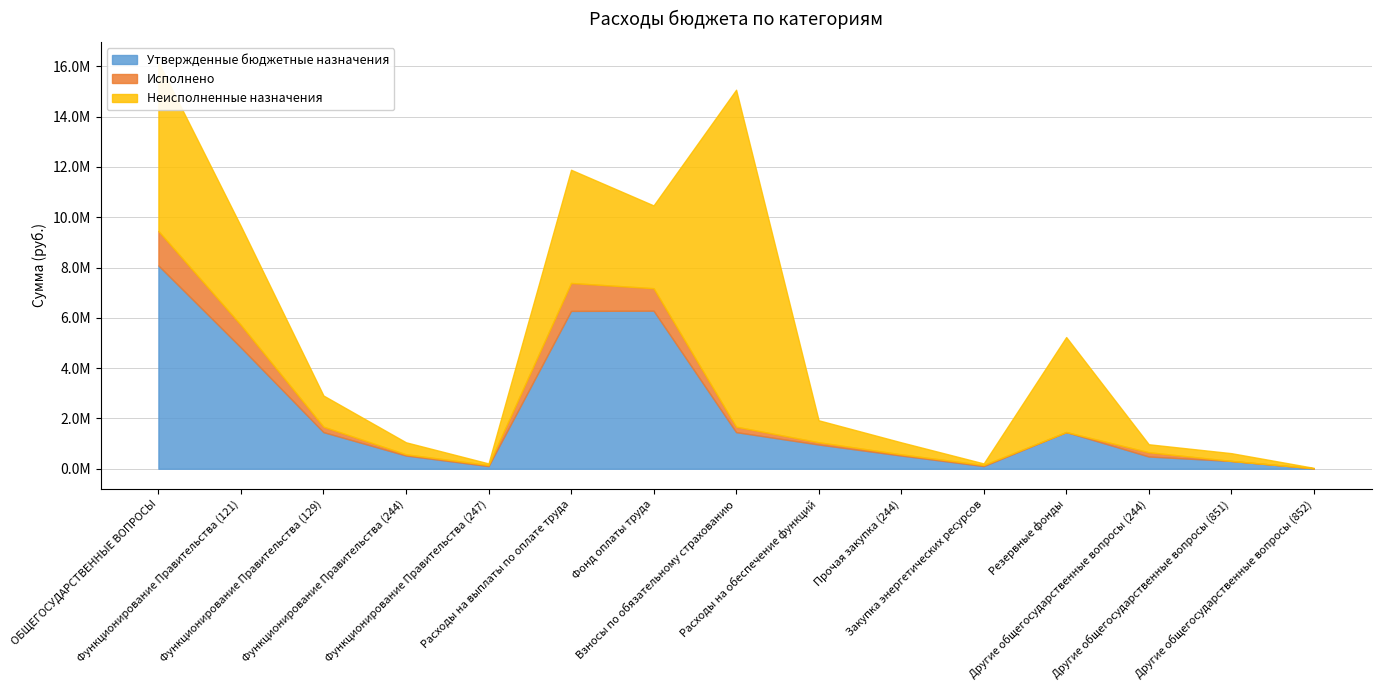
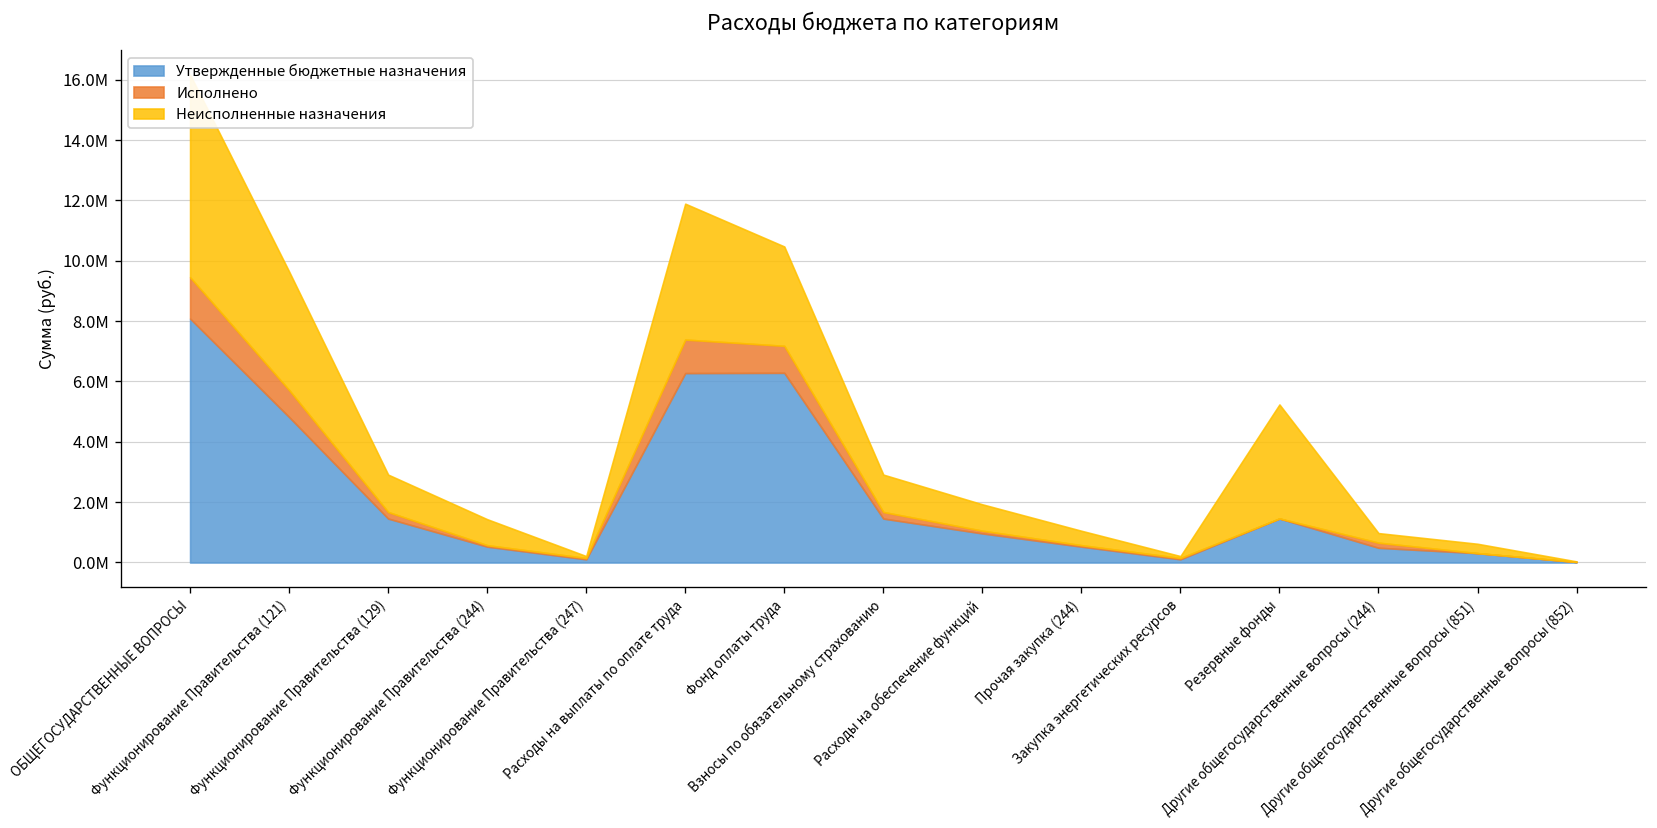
Неисполненные назначения, Функционирование Правительства (244): 500000 -> 900000
Неисполненные назначения, Взносы по обязательному страхованию: 13400000 -> 1200000
